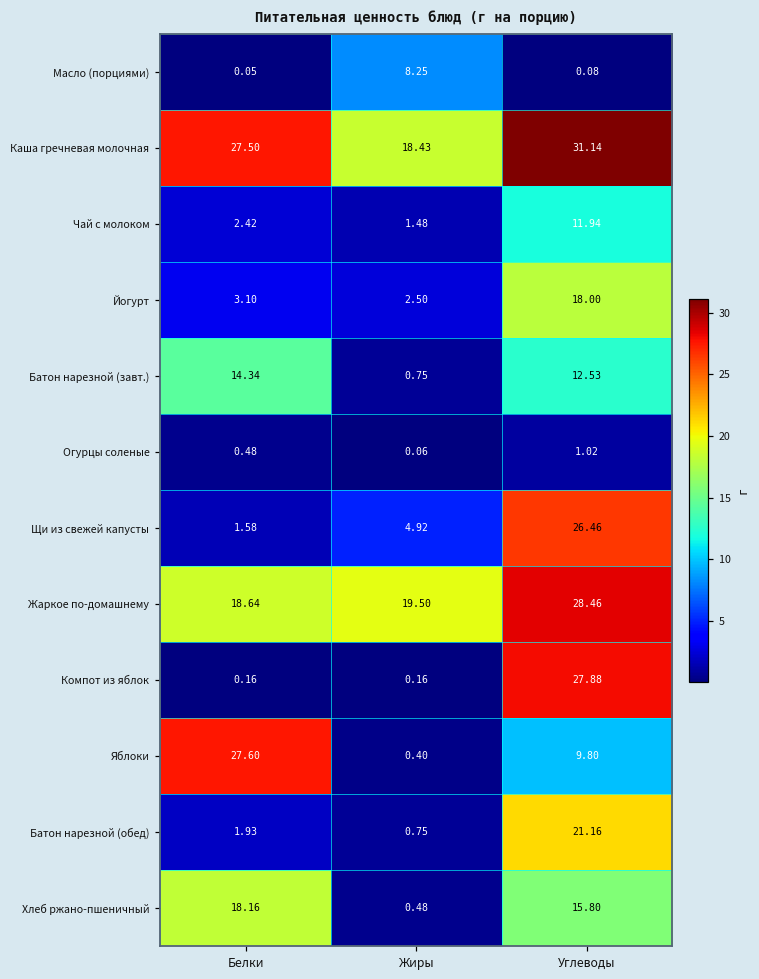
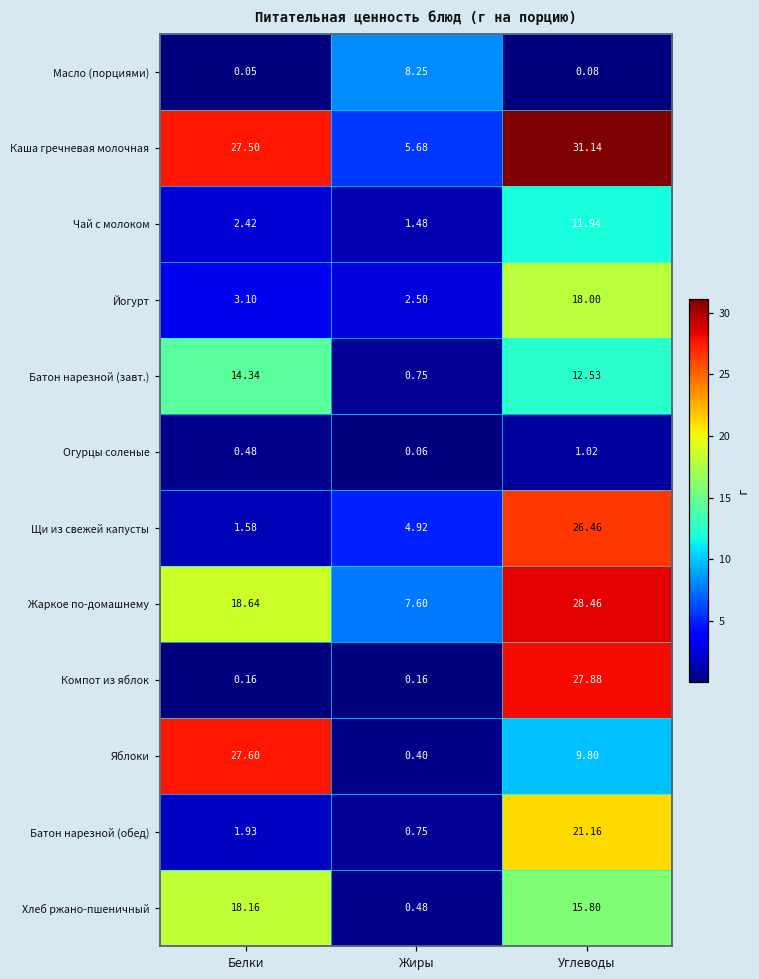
Каша гречневая молочная, Жиры: 18.43 -> 5.68
Жаркое по-домашнему, Жиры: 19.50 -> 7.60
